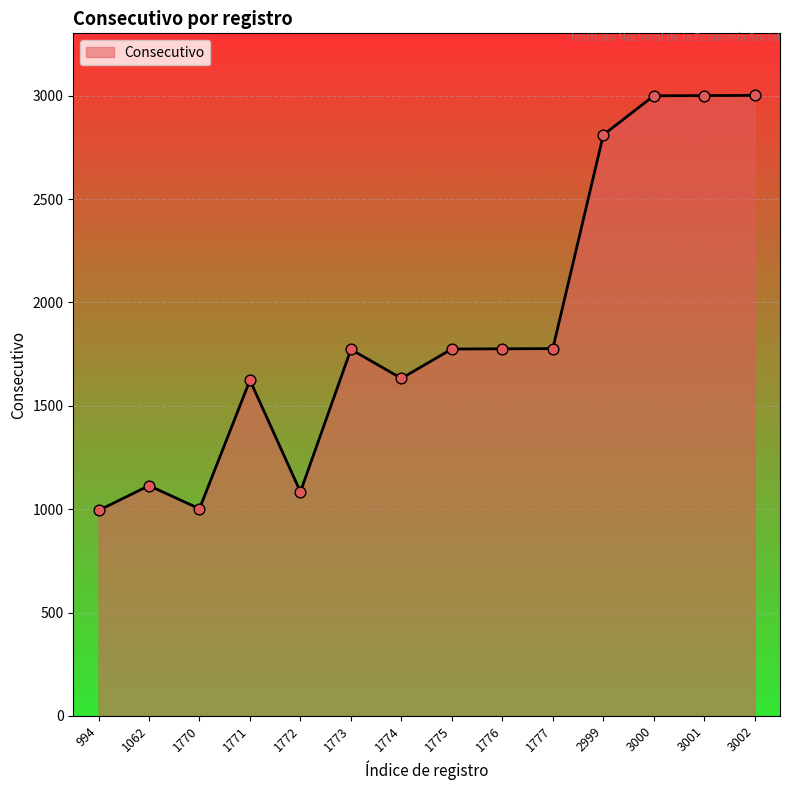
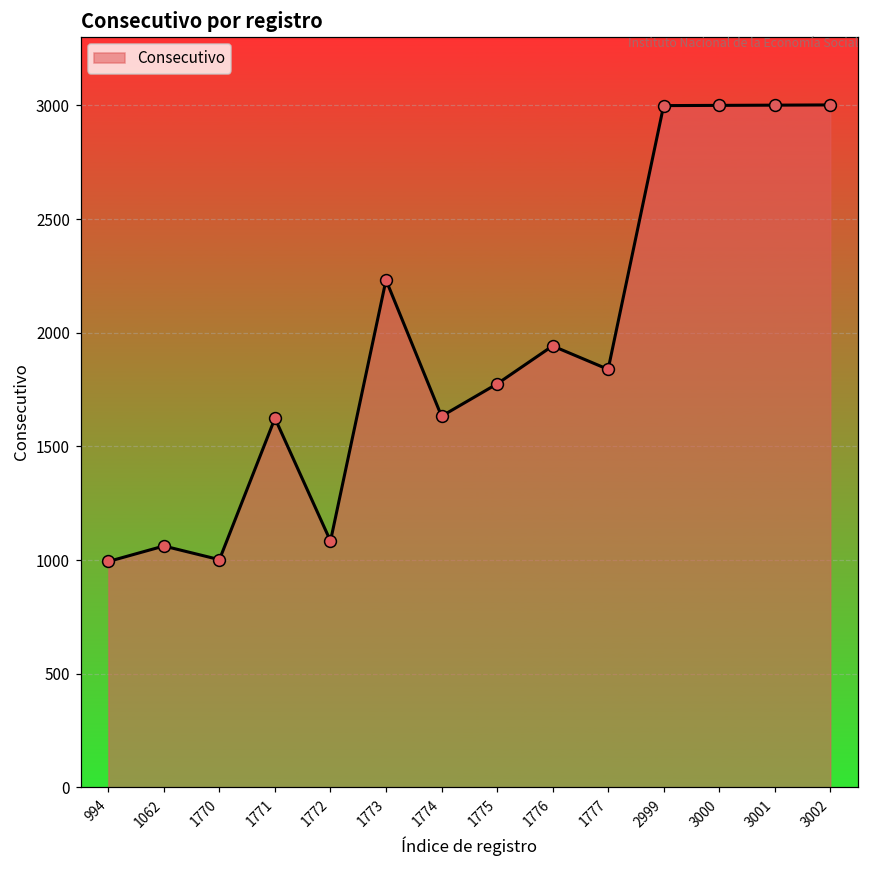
1062: 1110 -> 1060
1773: 1770 -> 2230
1776: 1780 -> 1940
1777: 1780 -> 1840
2999: 2810 -> 3000
